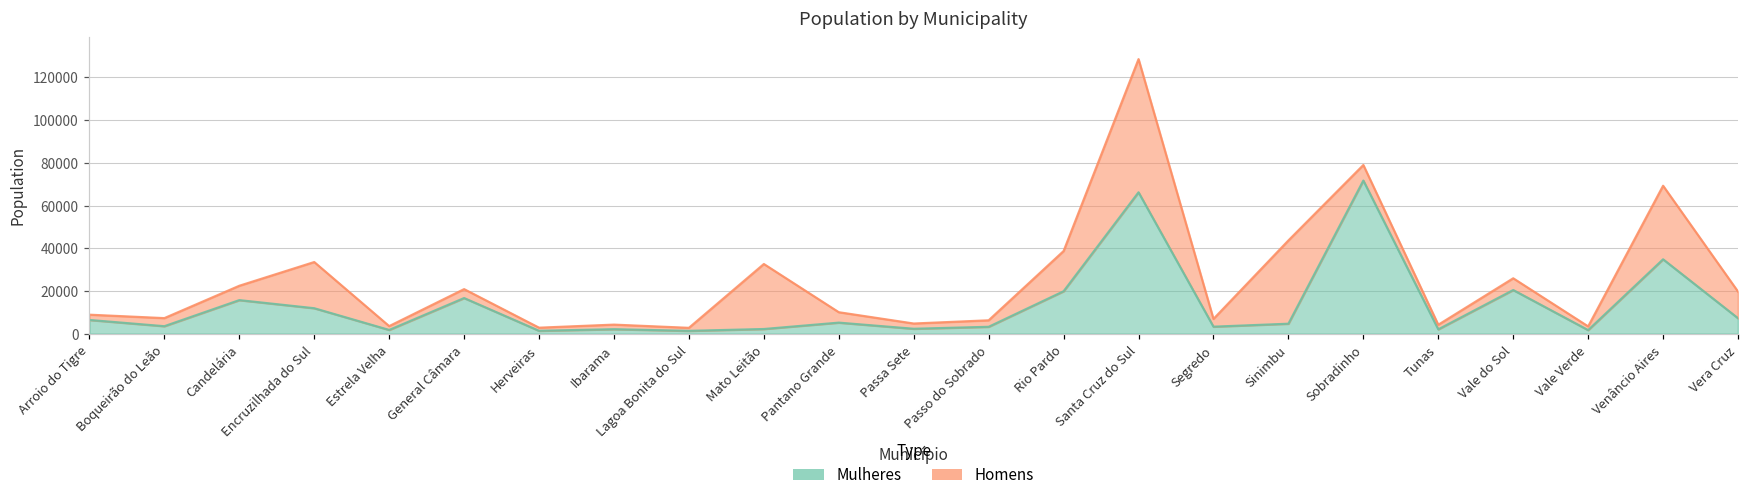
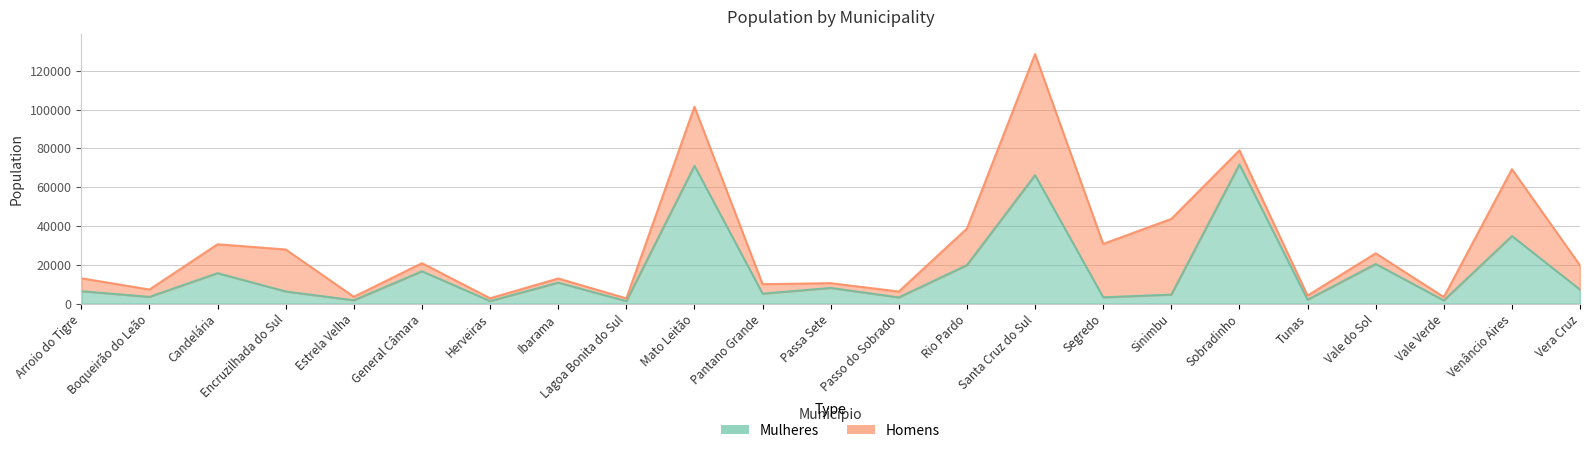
Homens, Arroio do Tigre: 2000 -> 7000
Homens, Candelária: 7000 -> 15000
Mulheres, Encruzilhada do Sul: 12000 -> 6000
Mulheres, Ibarama: 2000 -> 11000
Mulheres, Mato Leitão: 2000 -> 71000
Mulheres, Passa Sete: 2000 -> 8000
Homens, Segredo: 4000 -> 28000
